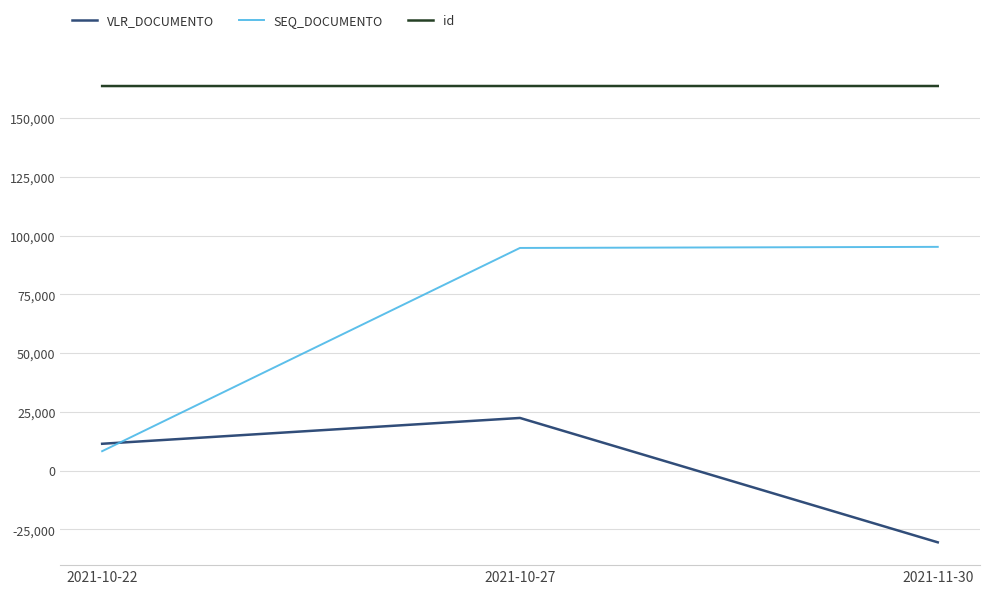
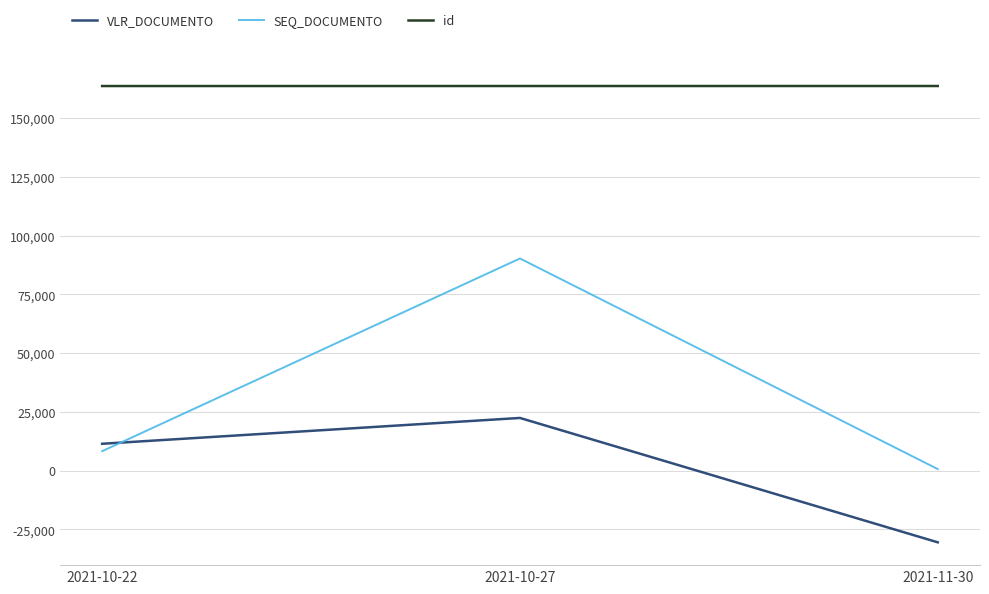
SEQ_DOCUMENTO, 2021-10-27: 95,000 -> 90,000
SEQ_DOCUMENTO, 2021-11-30: 95,000 -> 1,000
